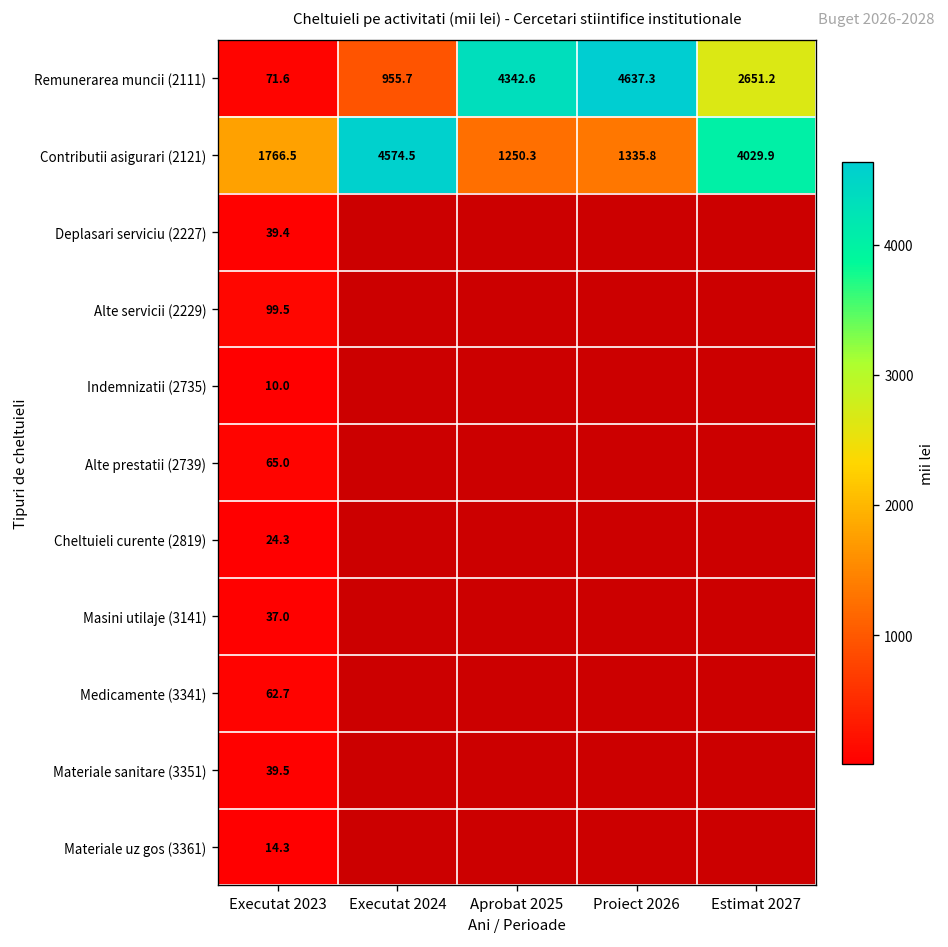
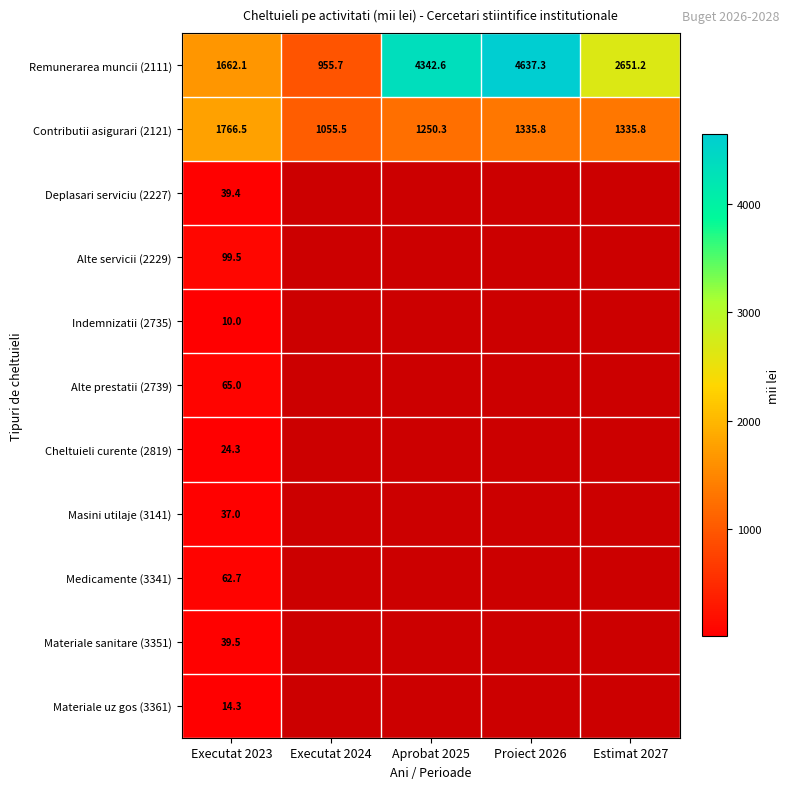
Remunerarea muncii (2111), Executat 2023: 71.6 -> 1662.1
Contributii asigurari (2121), Executat 2024: 4574.5 -> 1055.5
Contributii asigurari (2121), Estimat 2027: 4029.9 -> 1335.8
